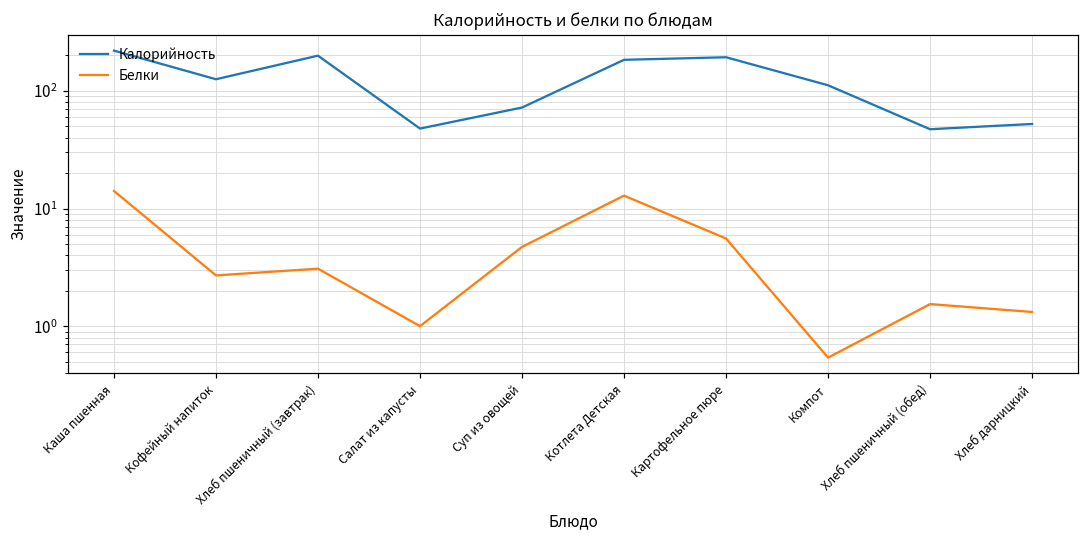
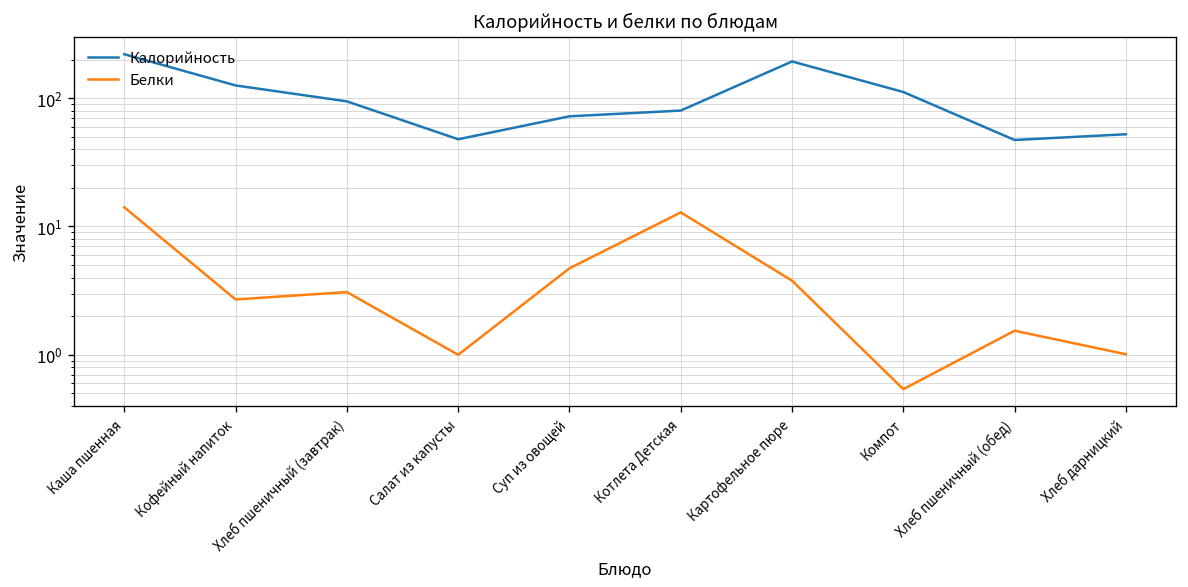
Калорийность, Хлеб пшеничный (завтрак): 200 -> 90
Калорийность, Котлета Детская: 180 -> 80
Белки, Картофельное пюре: 6 -> 3.8
Белки, Хлеб дарницкий: 1.3 -> 1.0
